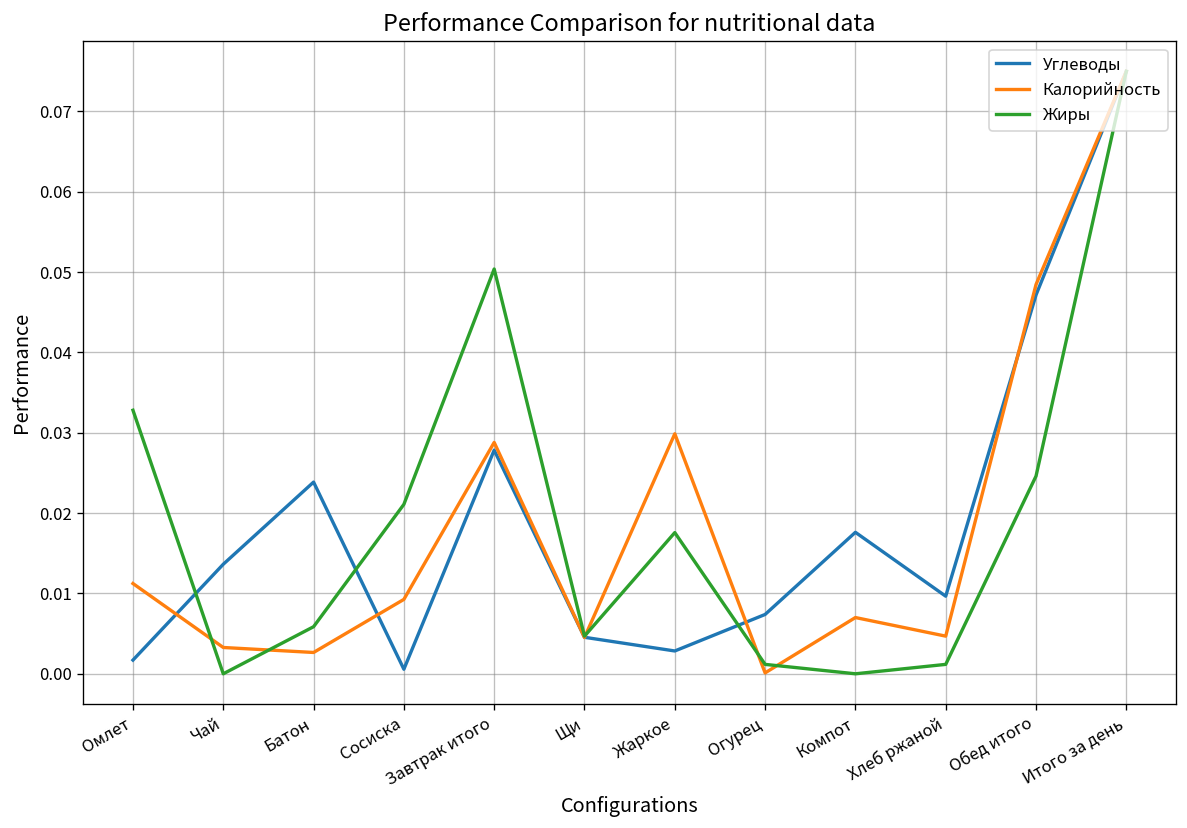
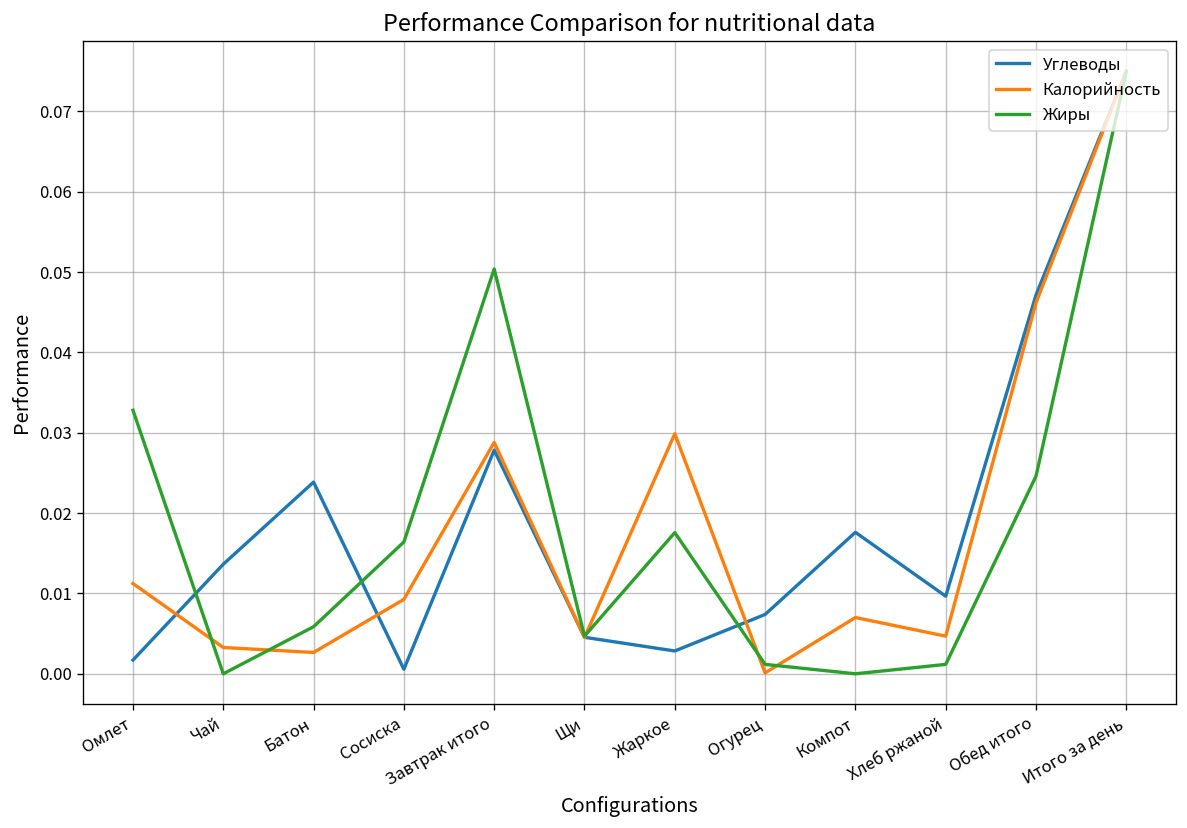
Жиры, Сосиска: 0.021 -> 0.016
Калорийность, Обед итого: 0.048 -> 0.046
